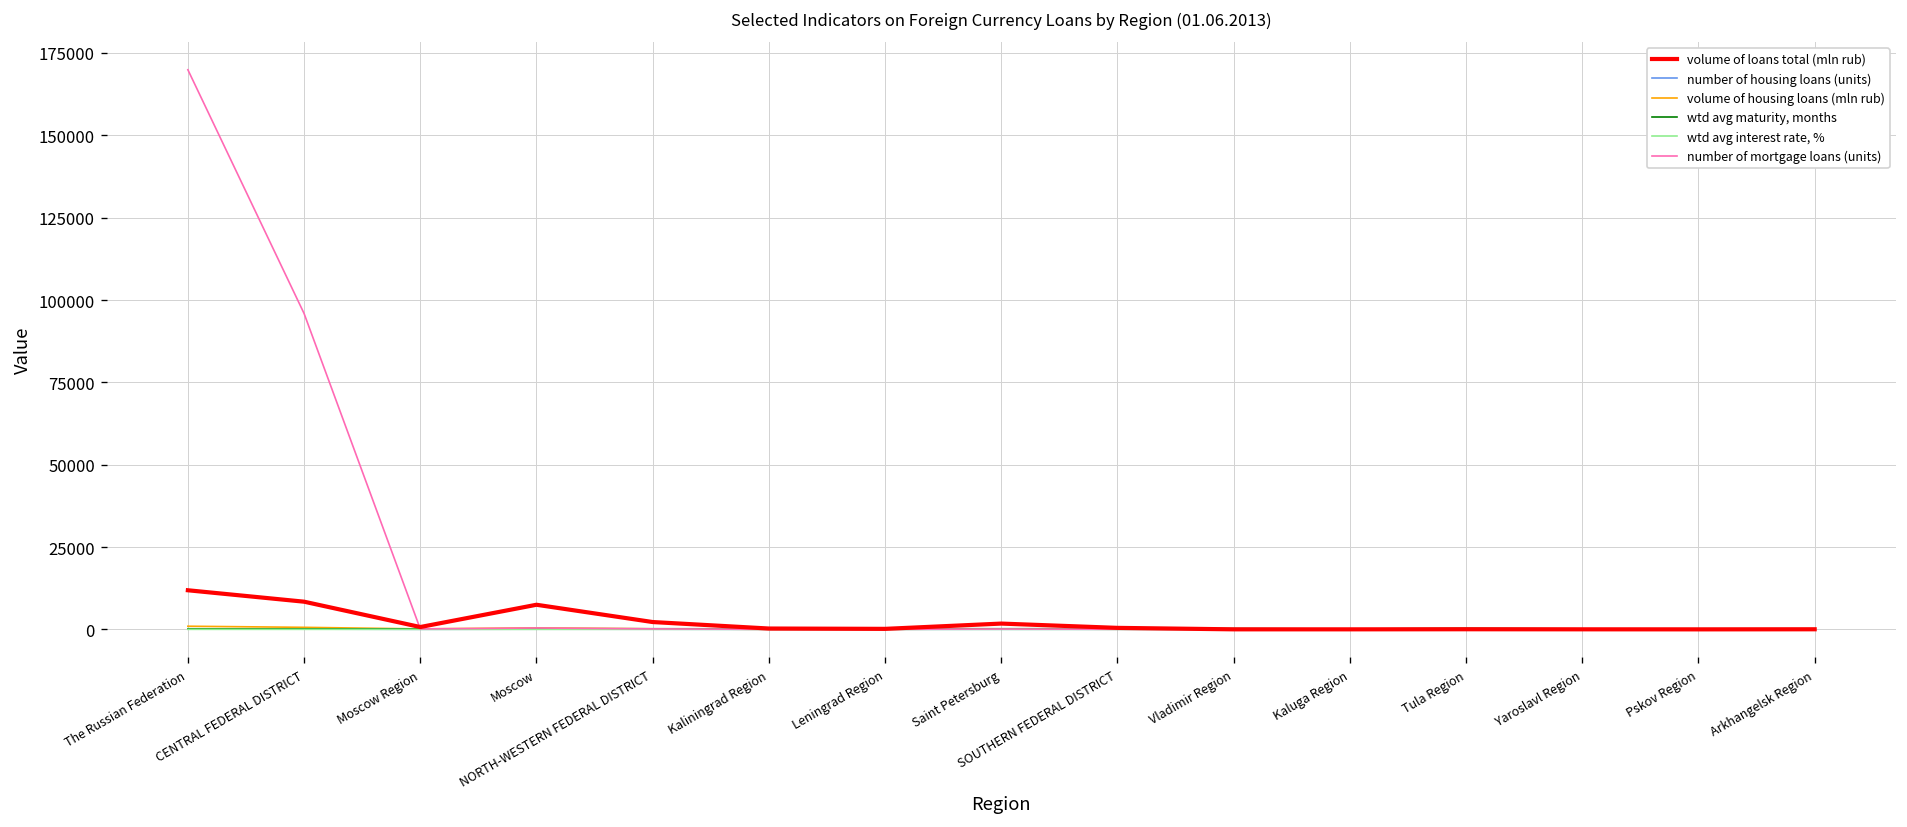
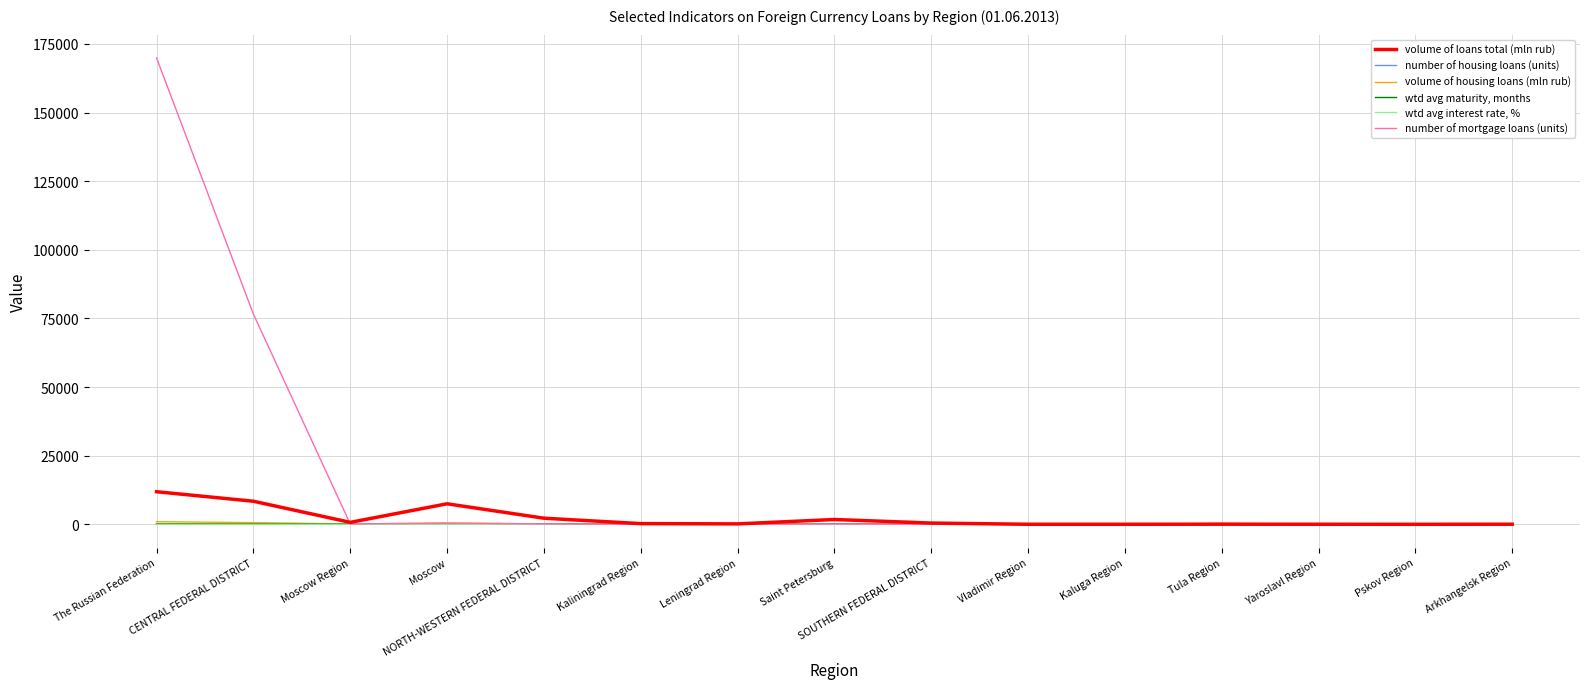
number of mortgage loans (units), CENTRAL FEDERAL DISTRICT: 96000 -> 77000
